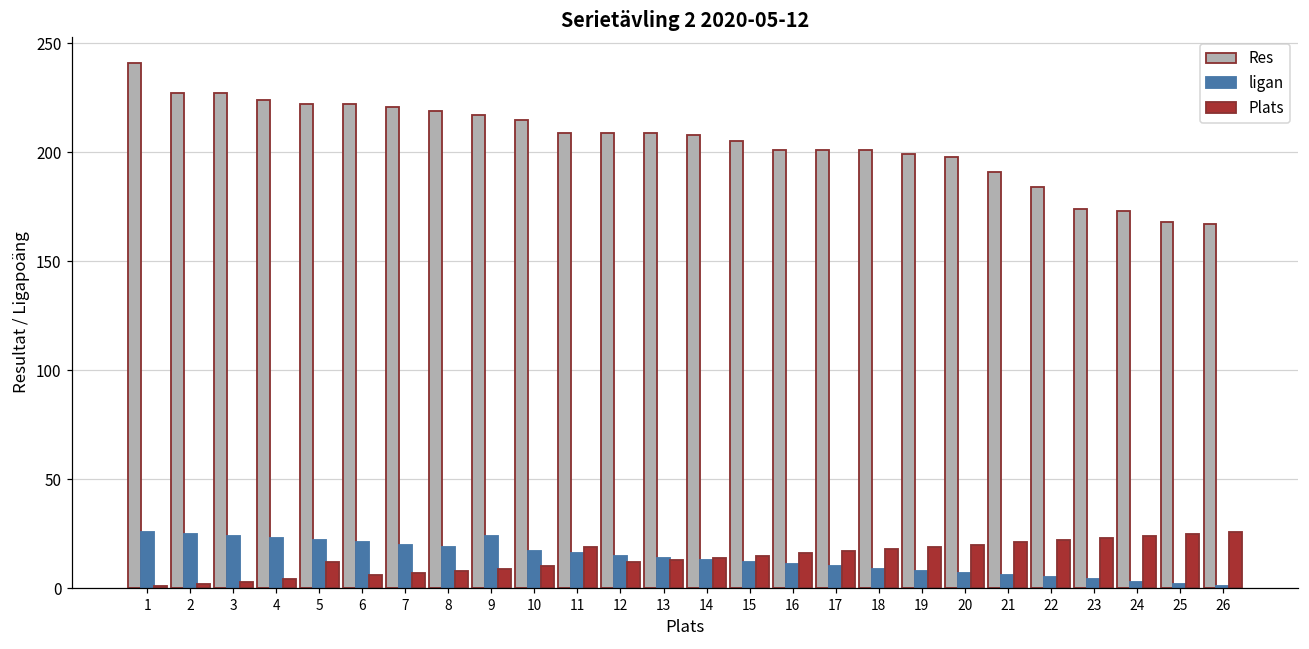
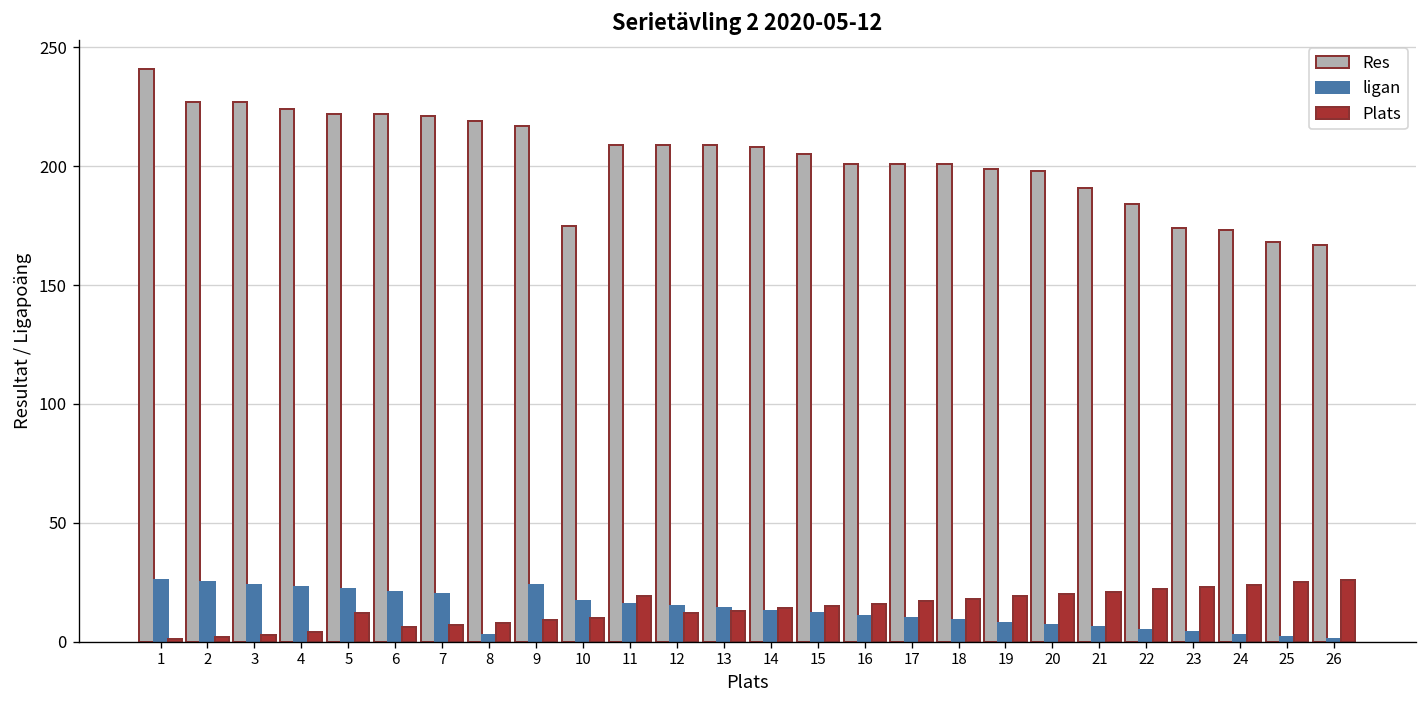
ligan, 8: 19 -> 3
Res, 10: 215 -> 175
